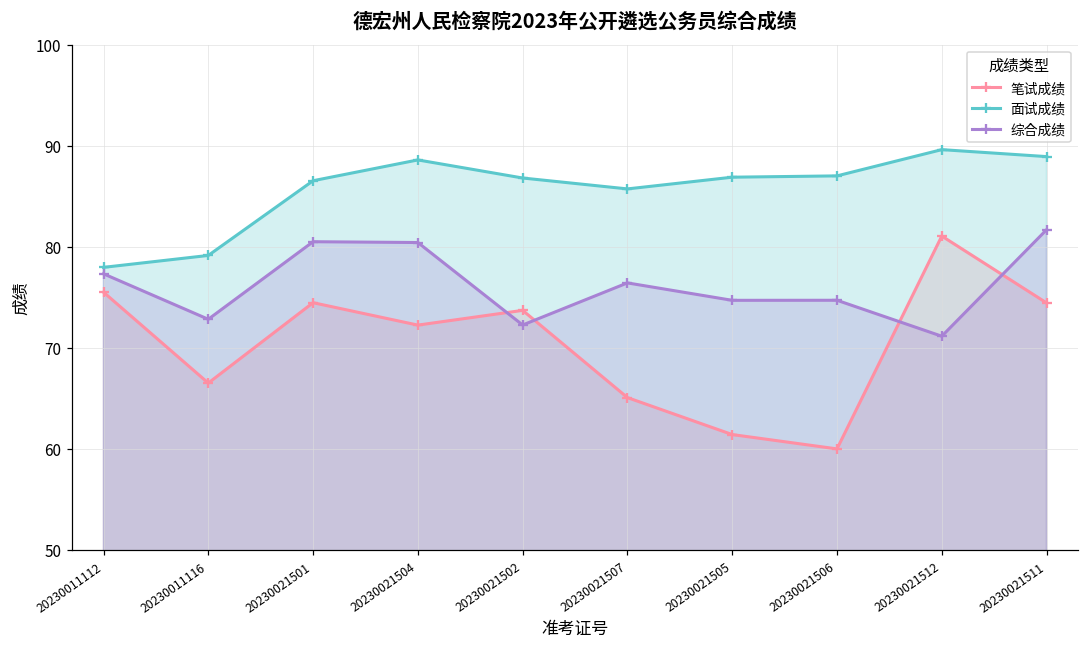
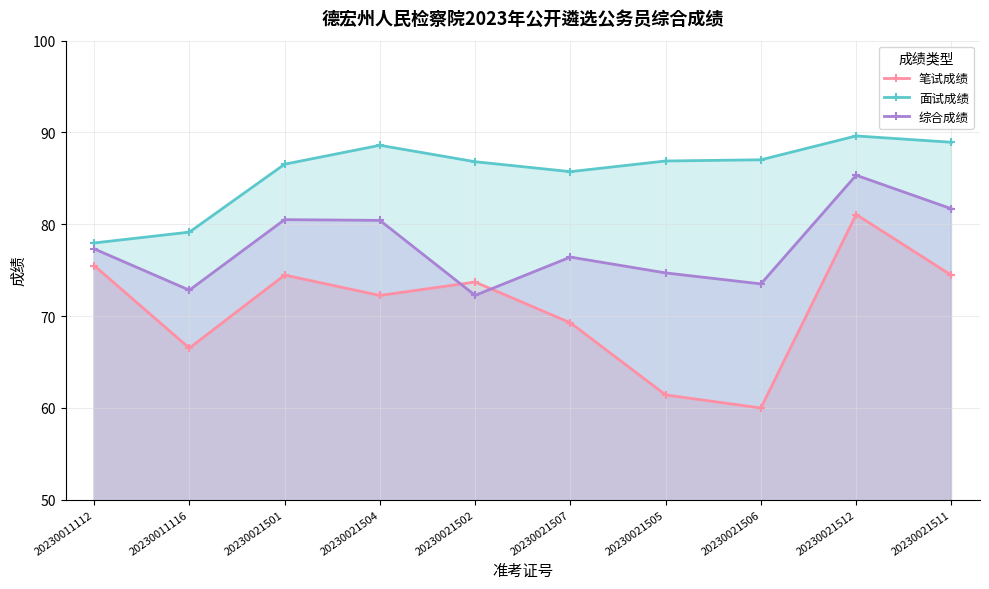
笔试成绩, 20230021507: 65 -> 69
综合成绩, 20230021506: 75 -> 74
综合成绩, 20230021512: 71 -> 85
